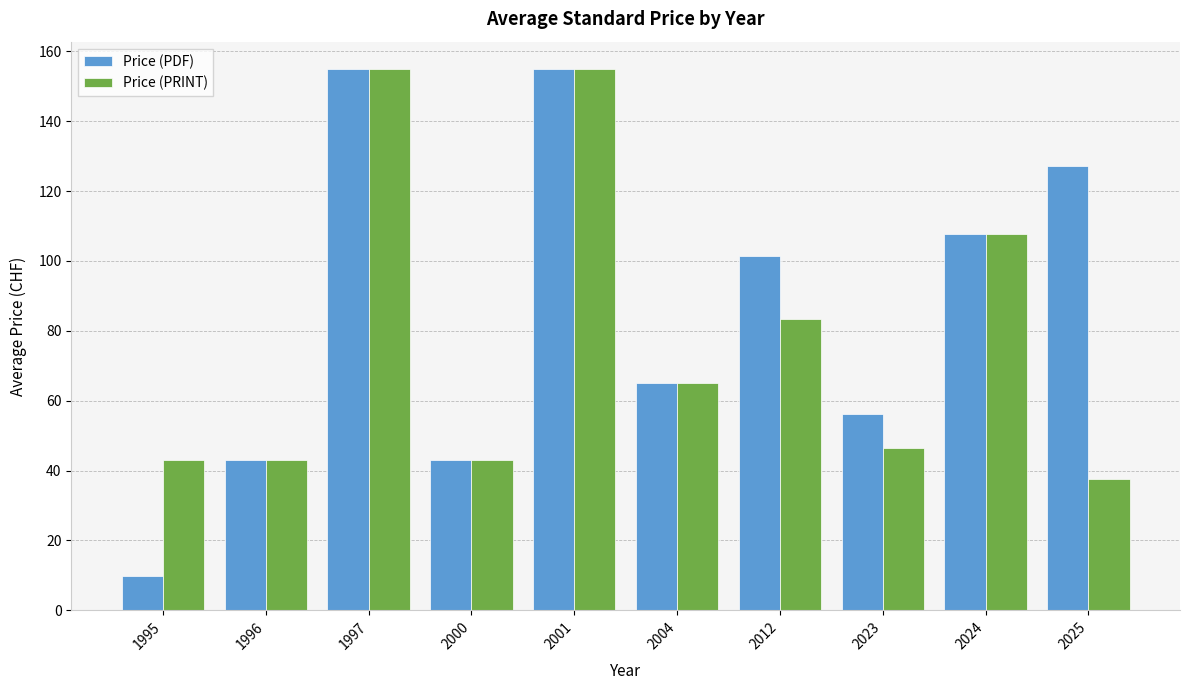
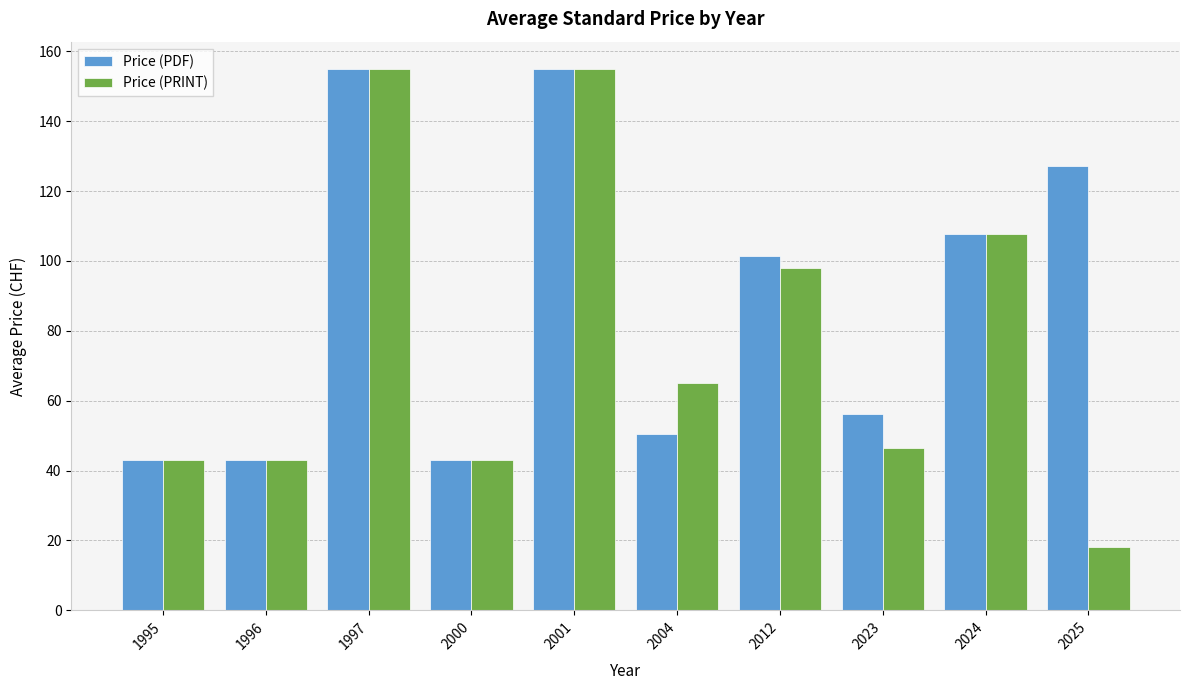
Price (PDF), 1995: 10 -> 43
Price (PDF), 2004: 65 -> 51
Price (PRINT), 2012: 84 -> 98
Price (PRINT), 2025: 38 -> 18
